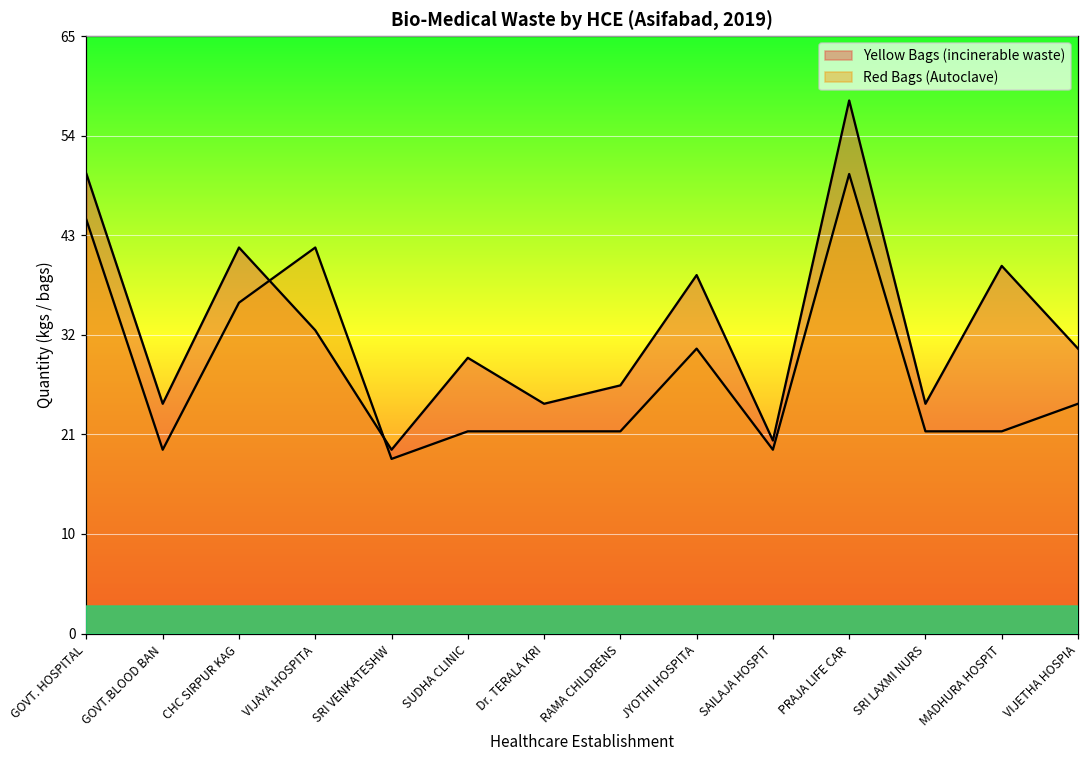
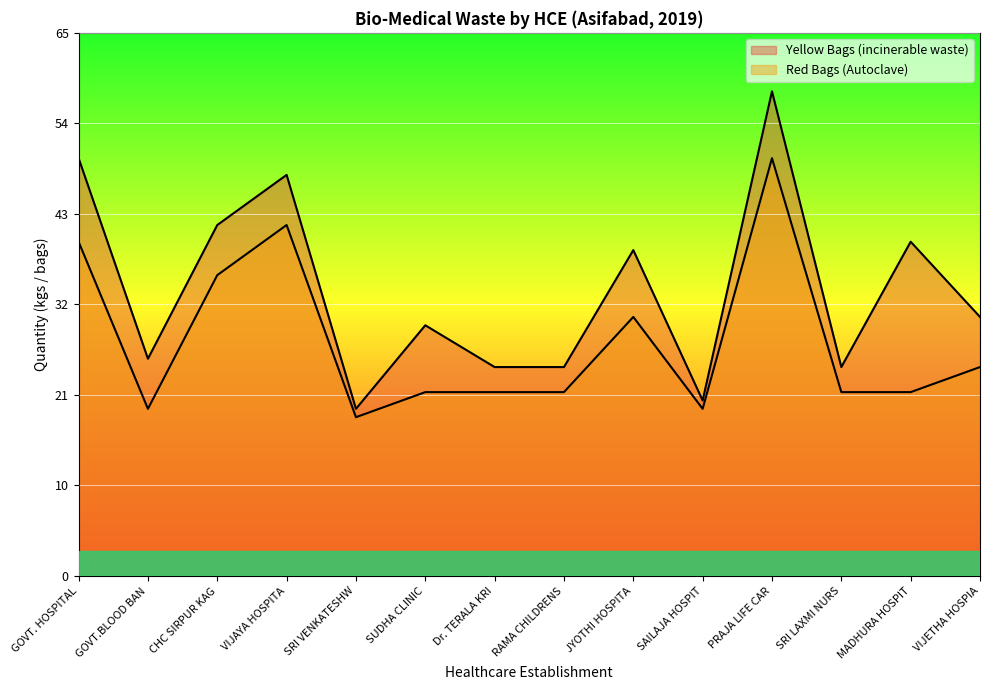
Red Bags (Autoclave), GOVT. HOSPITAL: 45 -> 40
Yellow Bags (incinerable waste), GOVT.BLOOD BAN: 25 -> 26
Yellow Bags (incinerable waste), VIJAYA HOSPITA: 33 -> 48
Yellow Bags (incinerable waste), RAMA CHILDRENS: 27 -> 25
